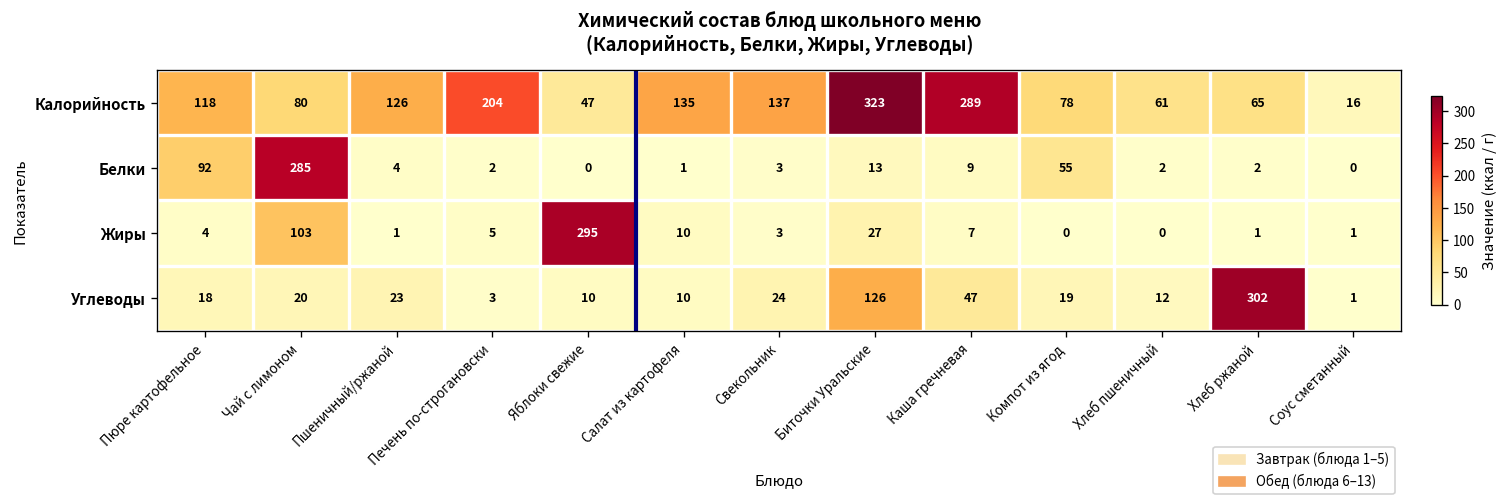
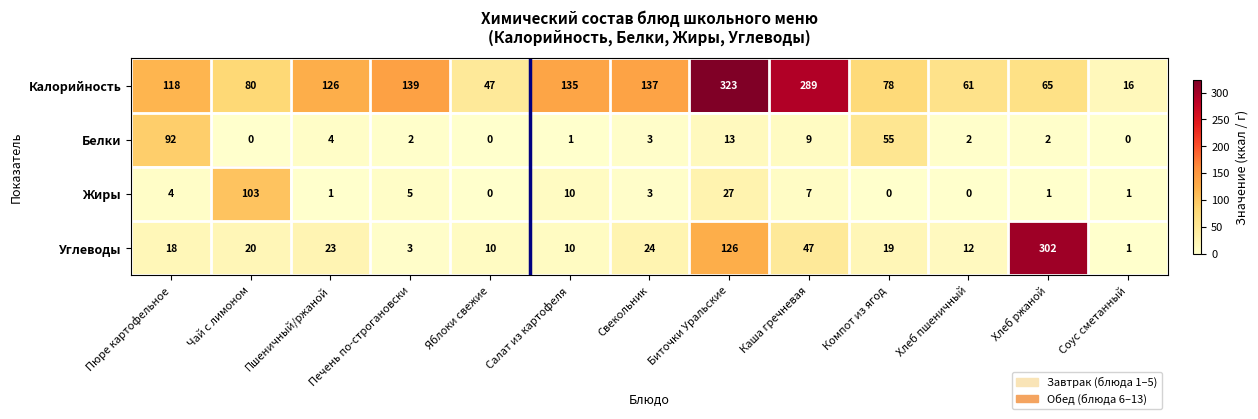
Калорийность, Печень по-строгановски: 204 -> 139
Белки, Чай с лимоном: 285 -> 0
Жиры, Яблоки свежие: 295 -> 0
